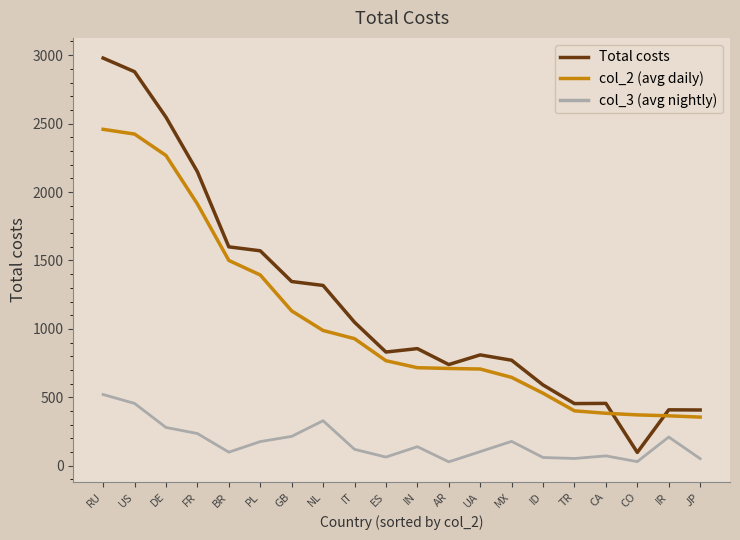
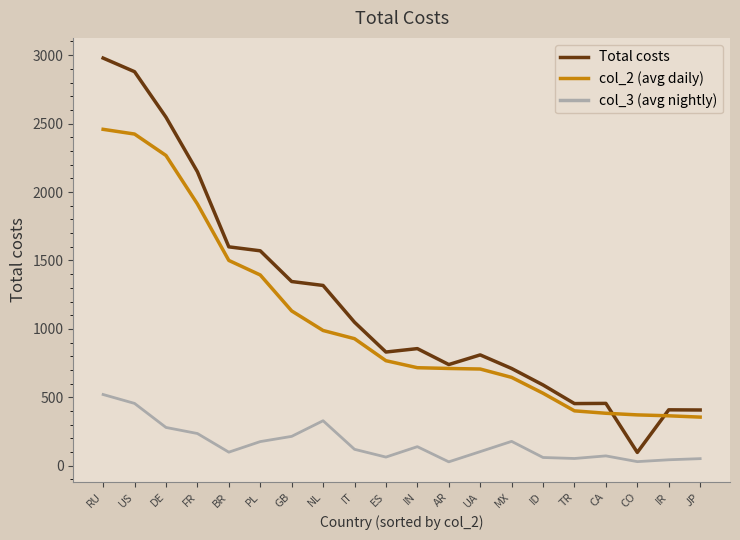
Total costs, MX: 770 -> 710
col_3 (avg nightly), IR: 210 -> 40
